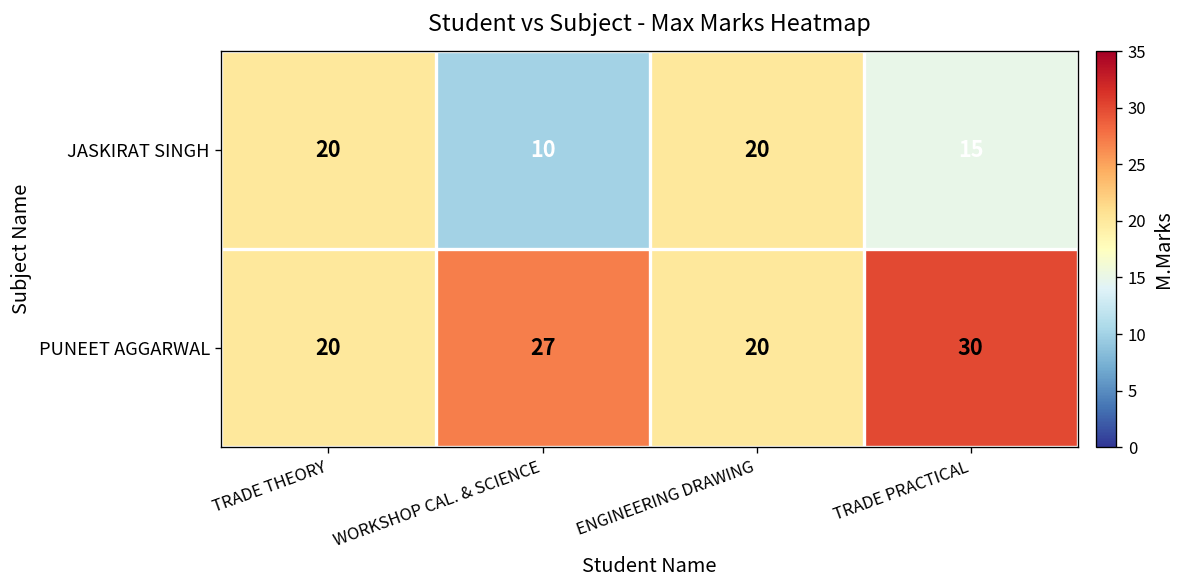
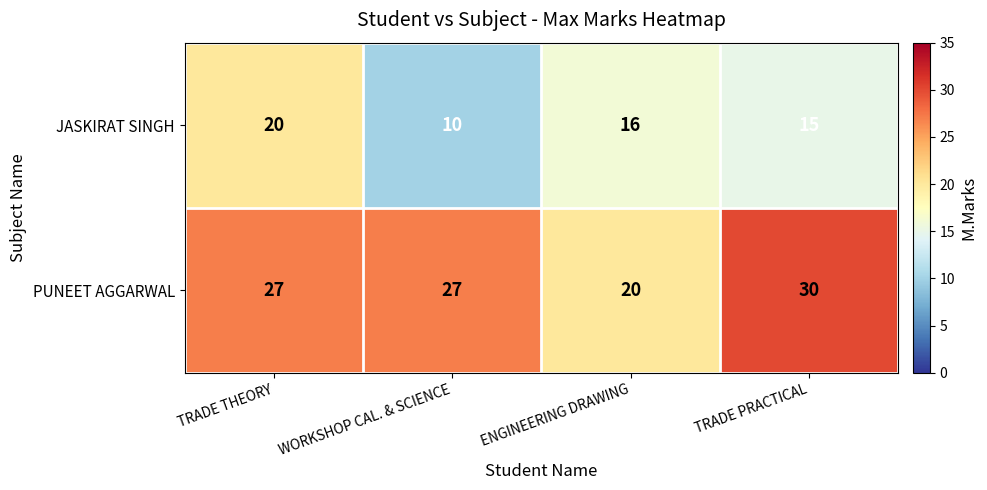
JASKIRAT SINGH, ENGINEERING DRAWING: 20 -> 16
PUNEET AGGARWAL, TRADE THEORY: 20 -> 27
